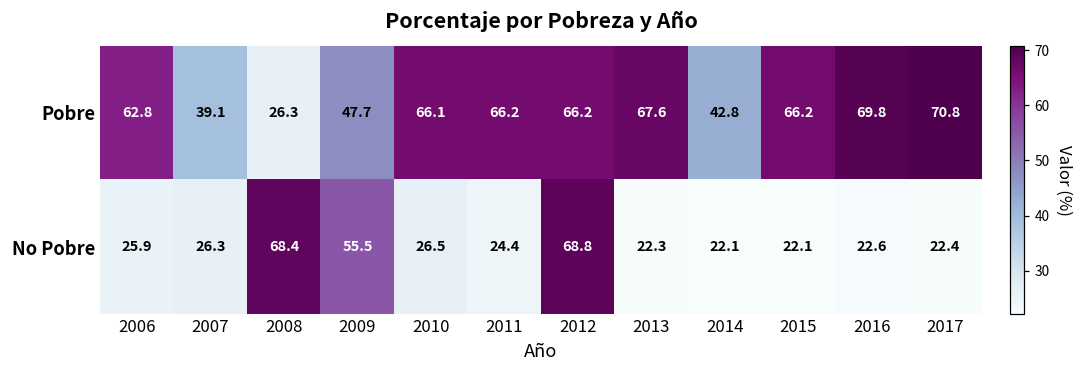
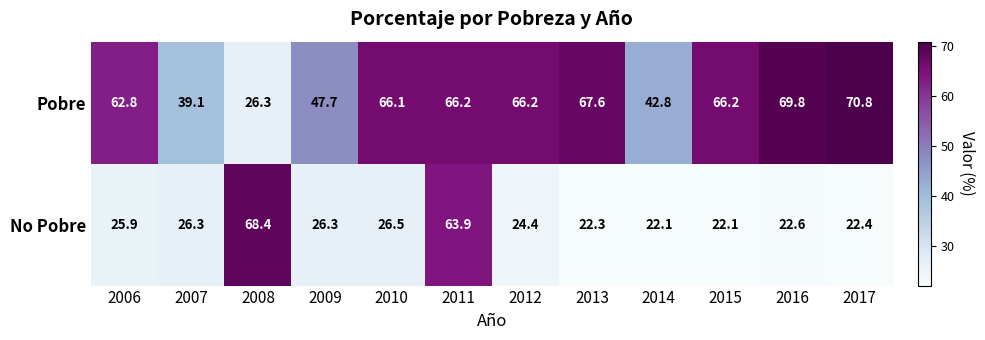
No Pobre, 2009: 55.5 -> 26.3
No Pobre, 2011: 24.4 -> 63.9
No Pobre, 2012: 68.8 -> 24.4
